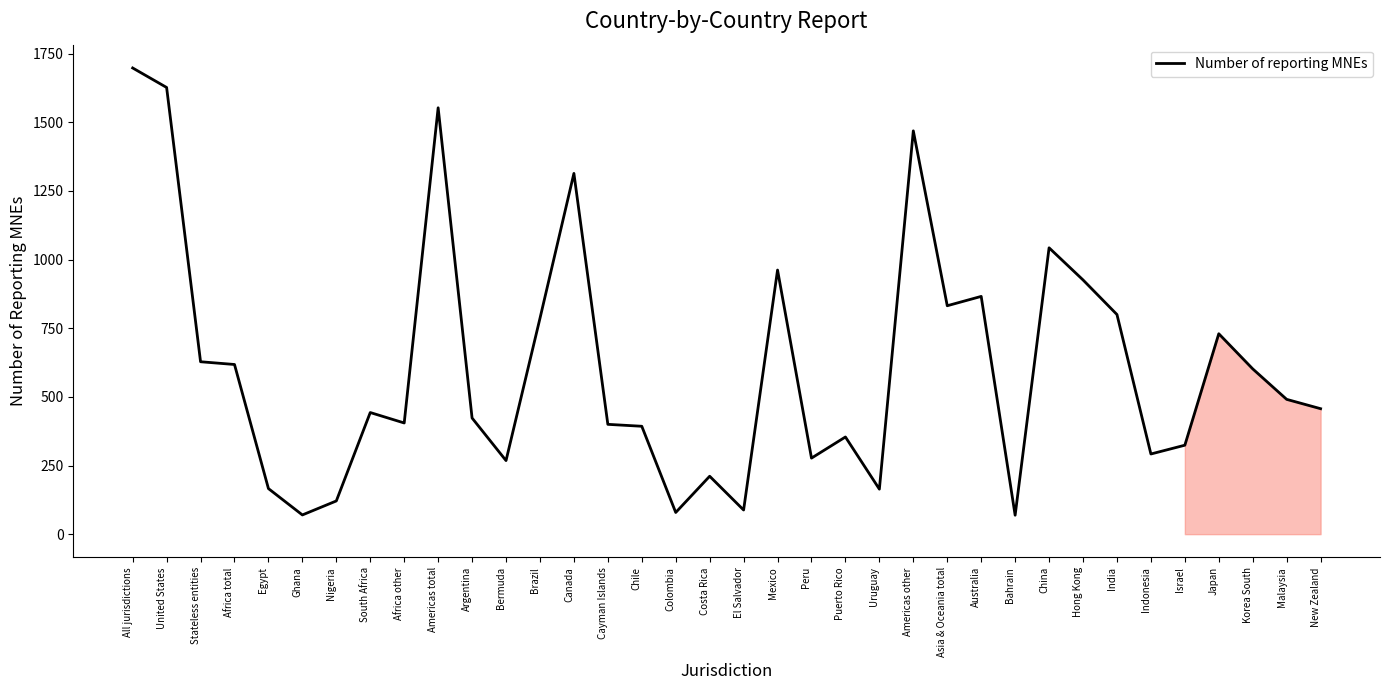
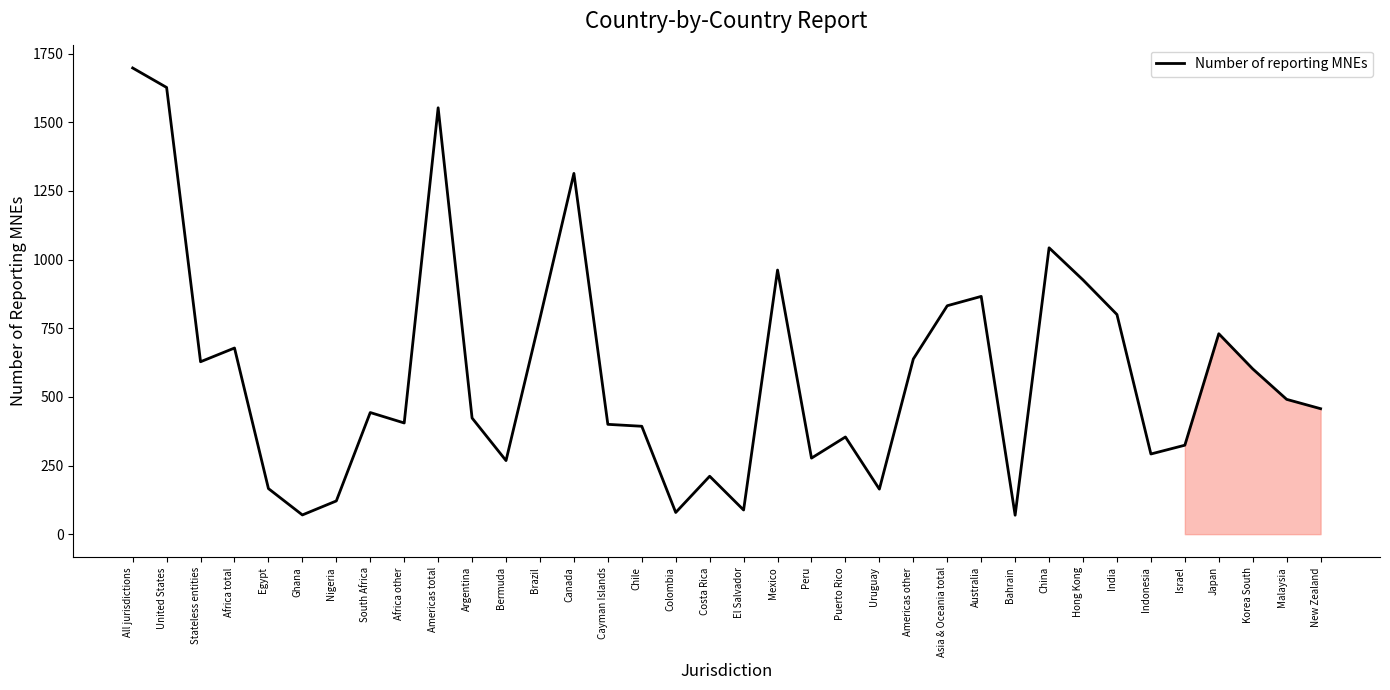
Number of reporting MNEs, Africa total: 620 -> 680
Number of reporting MNEs, Americas other: 1470 -> 640
